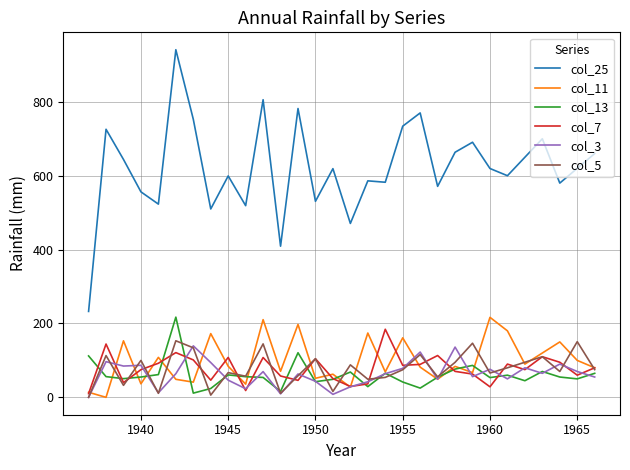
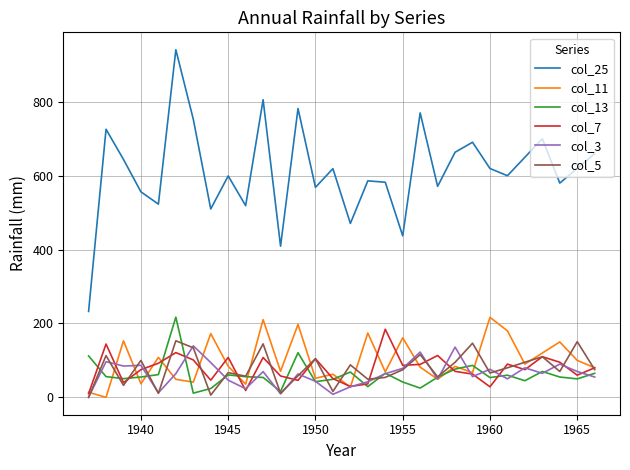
col_25, 1950: 530 -> 570
col_25, 1955: 730 -> 440
